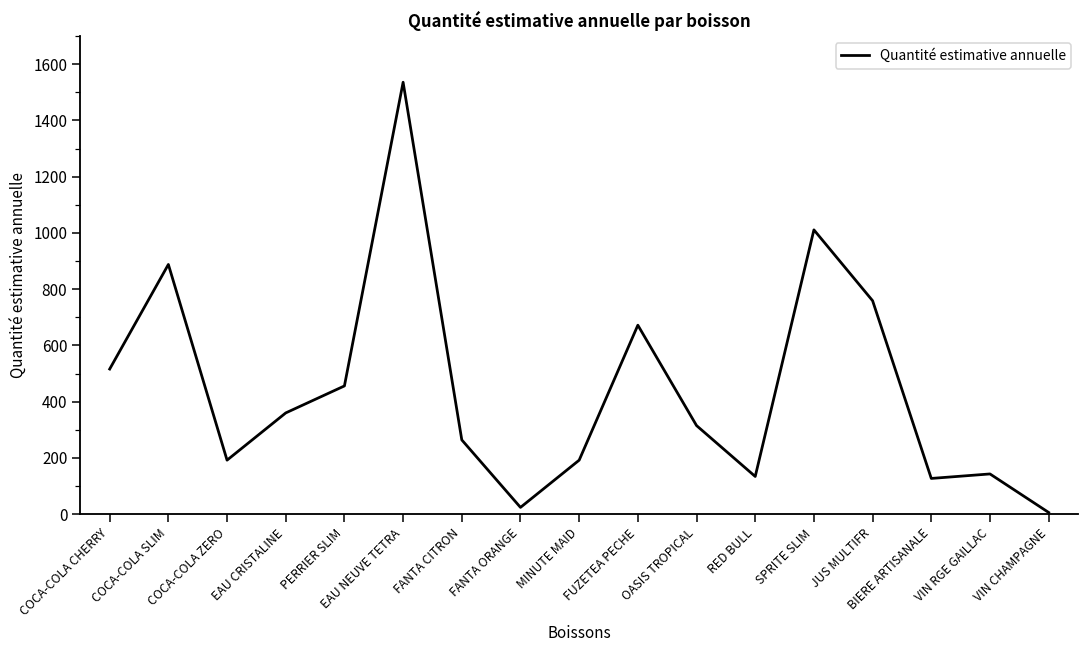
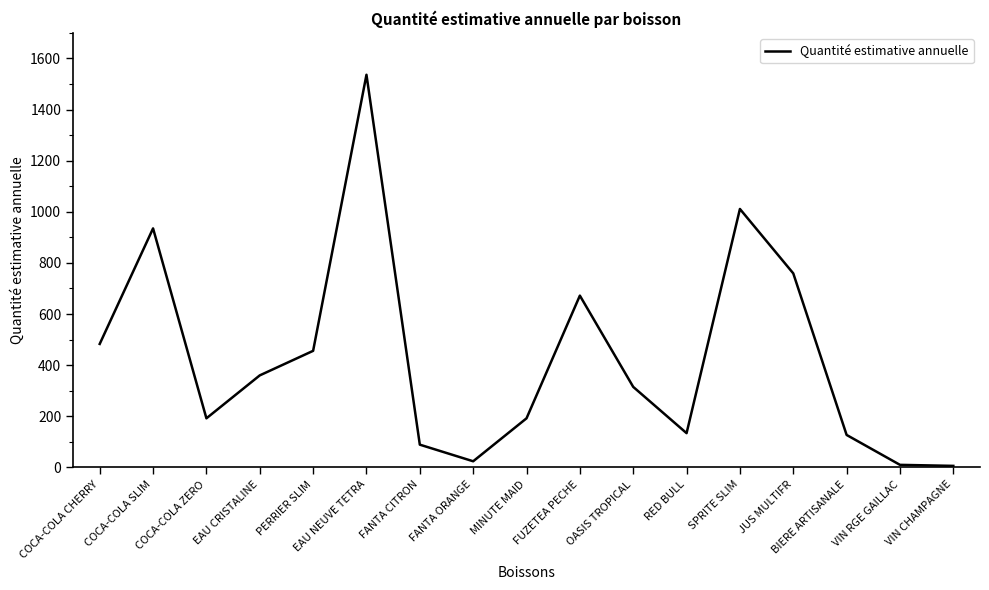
COCA-COLA CHERRY: 520 -> 480
COCA-COLA SLIM: 890 -> 940
FANTA CITRON: 260 -> 90
VIN RGE GAILLAC: 140 -> 10
